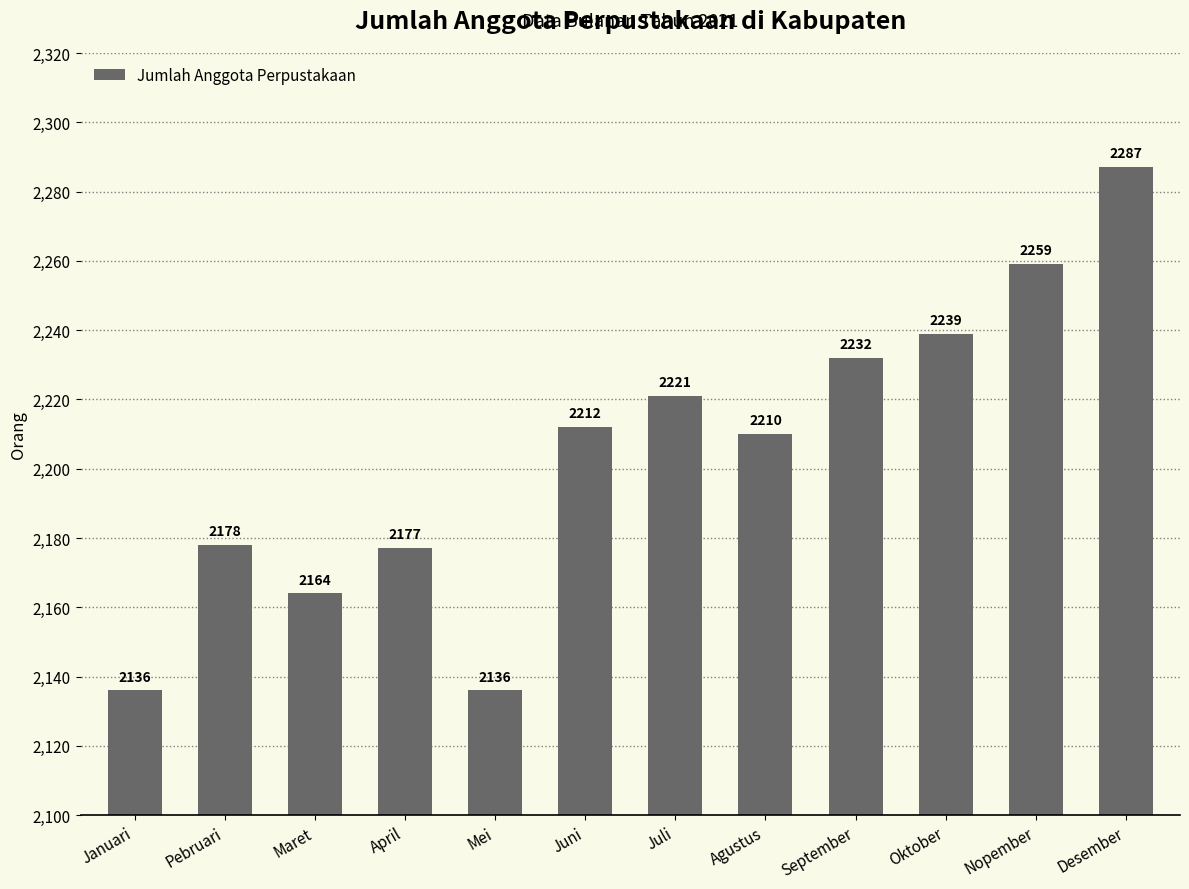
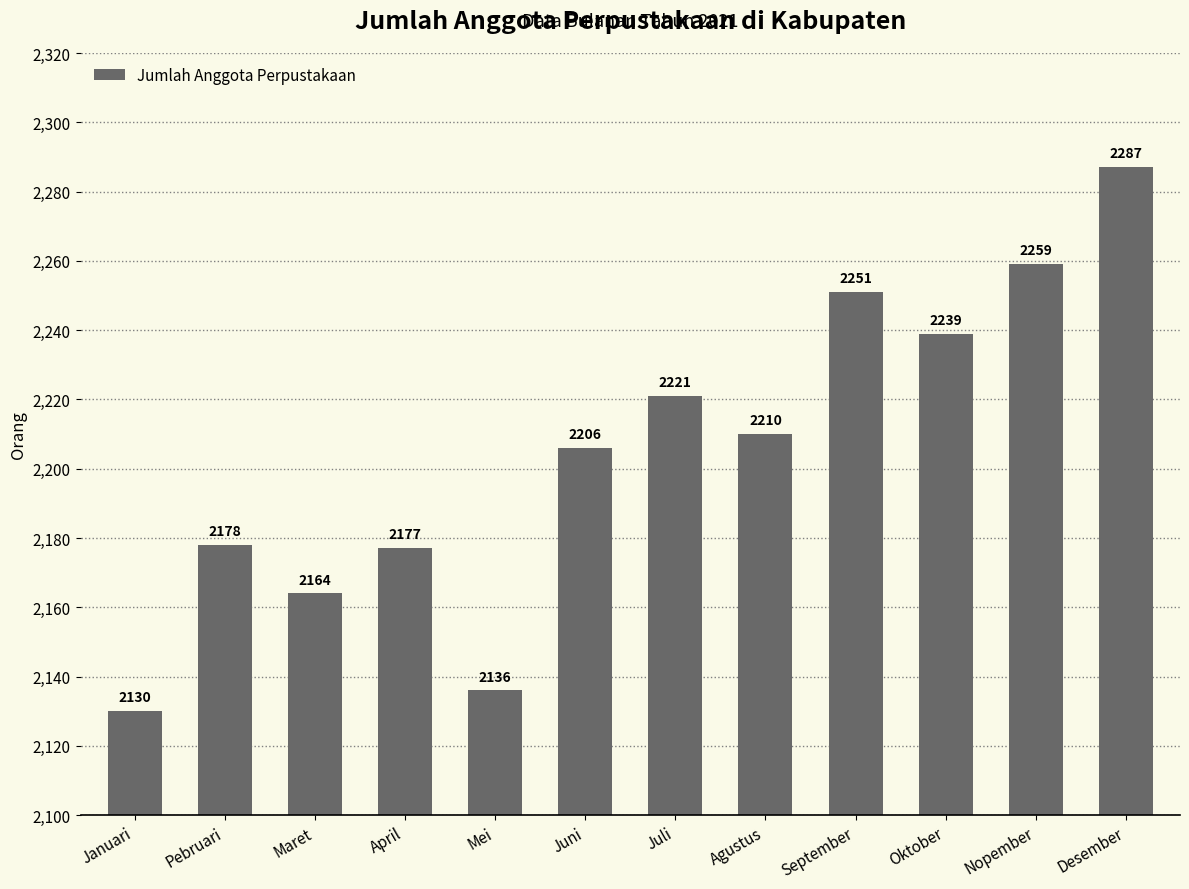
Januari: 2136 -> 2130
Juni: 2212 -> 2206
September: 2232 -> 2251
